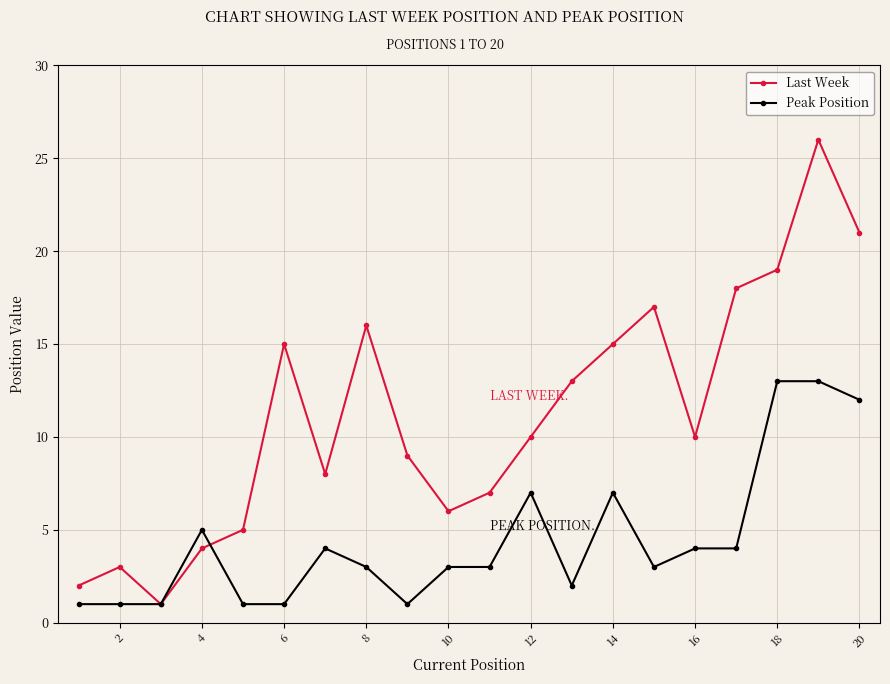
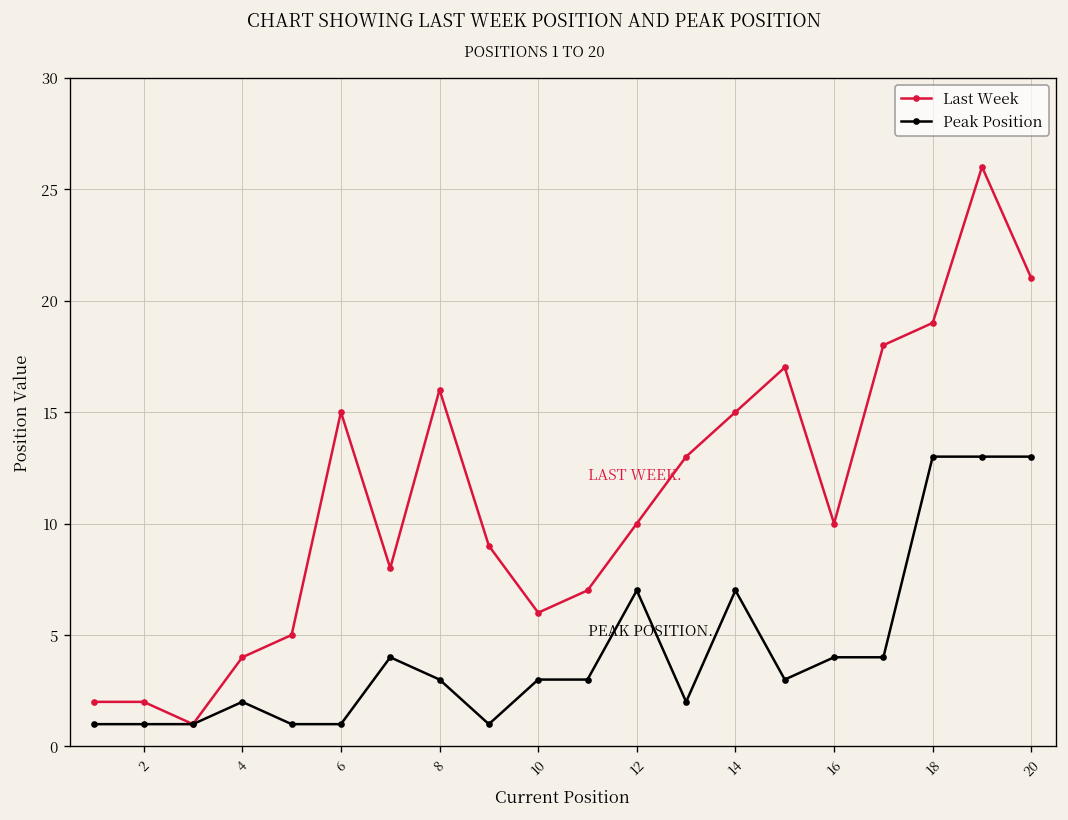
Last Week, 2: 3 -> 2
Peak Position, 4: 5 -> 2
Peak Position, 20: 12 -> 13
